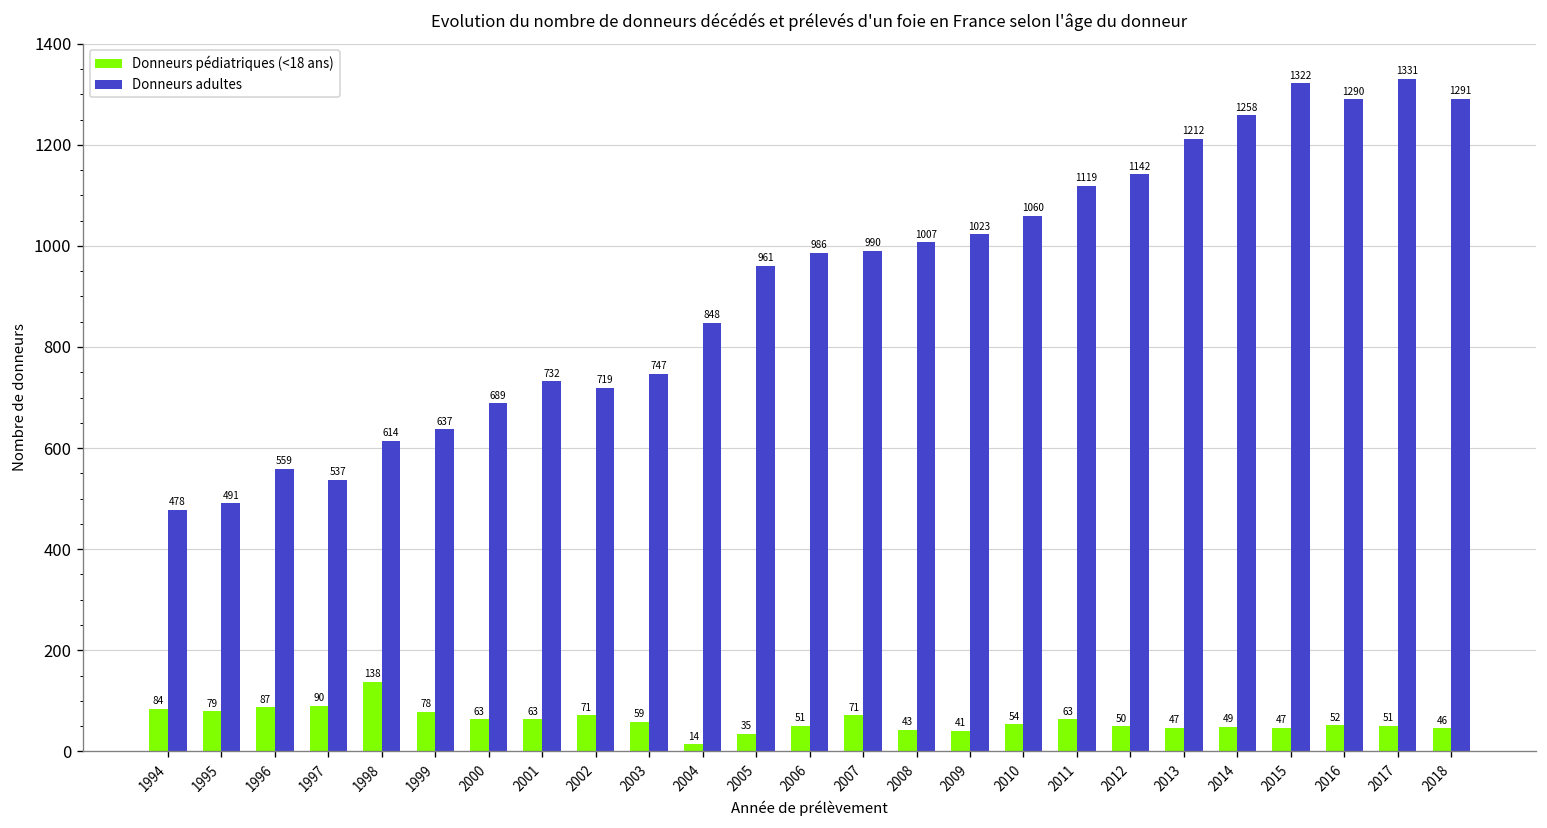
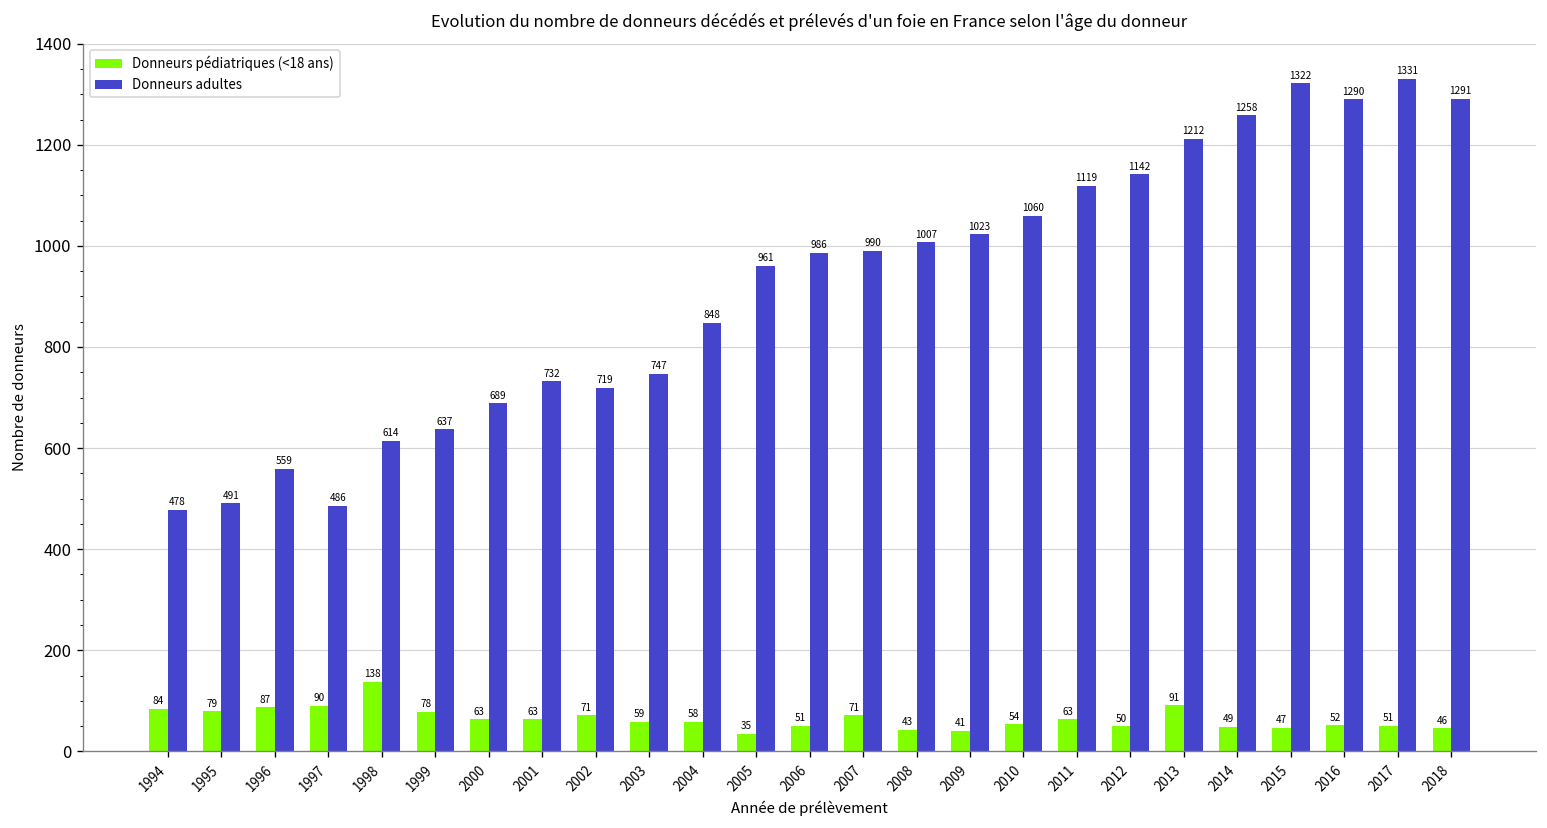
Donneurs adultes, 1997: 537 -> 486
Donneurs pédiatriques (<18 ans), 2004: 14 -> 58
Donneurs pédiatriques (<18 ans), 2013: 47 -> 91
